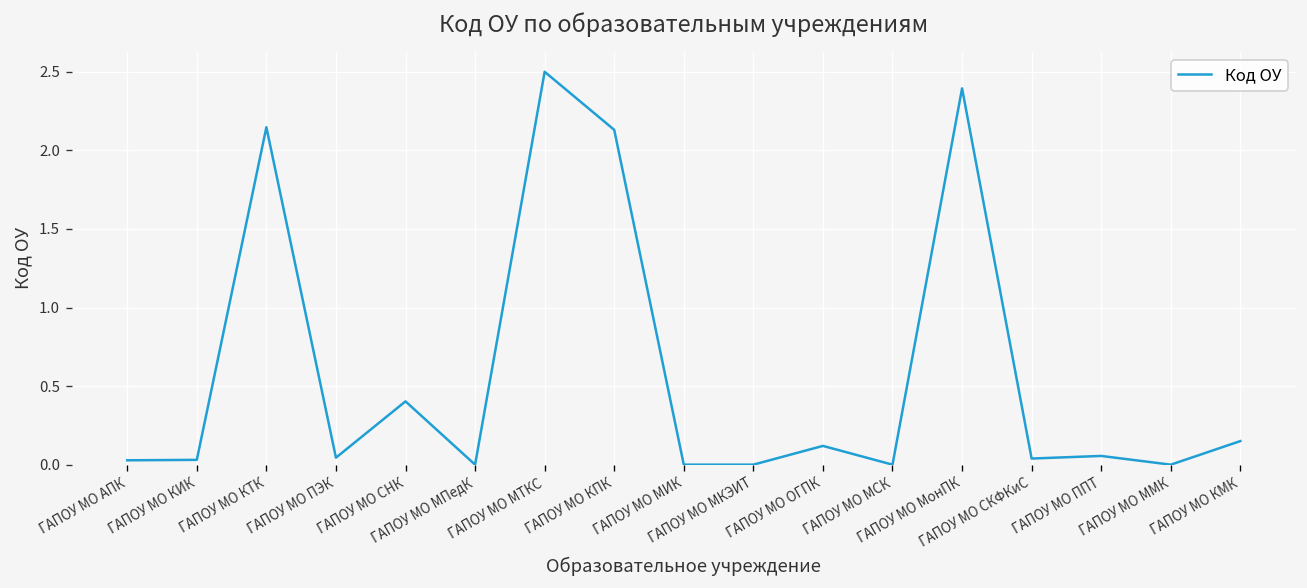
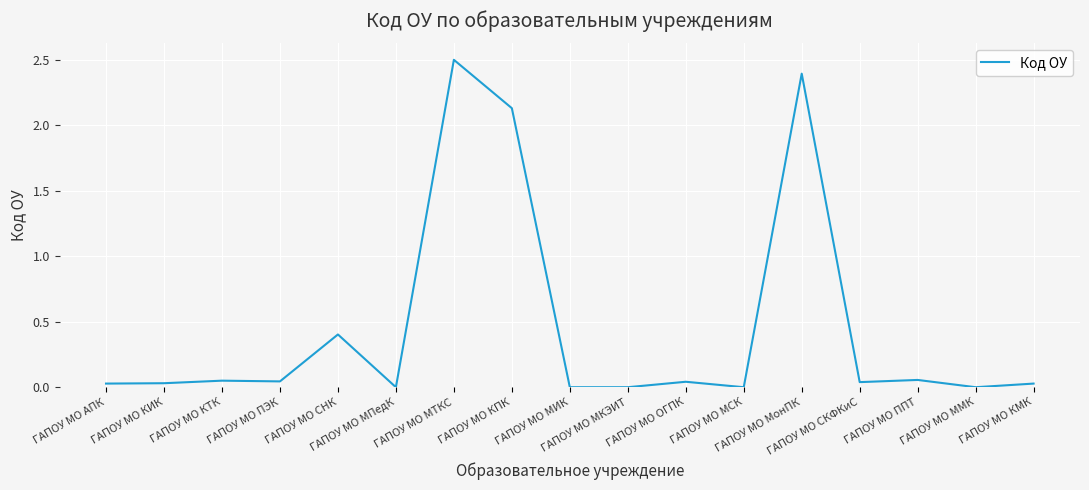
ГАПОУ МО КТК: 2.15 -> 0.05
ГАПОУ МО ОГПК: 0.12 -> 0.04
ГАПОУ МО КМК: 0.15 -> 0.03
